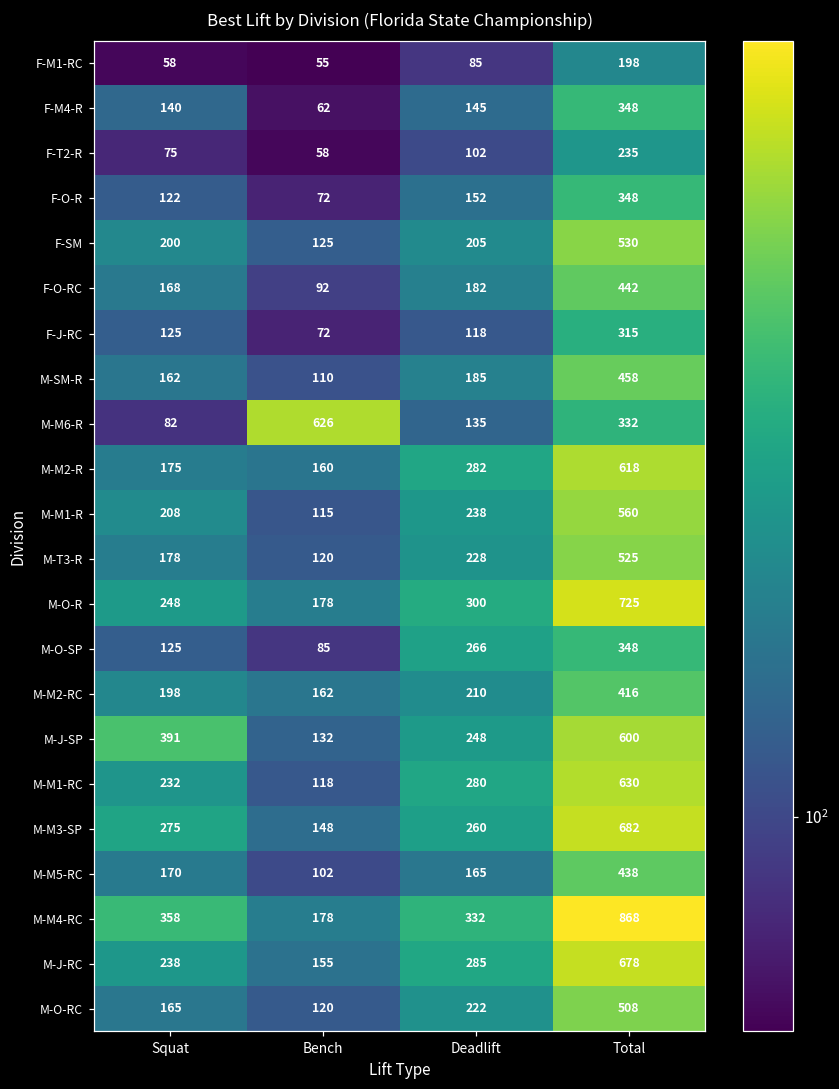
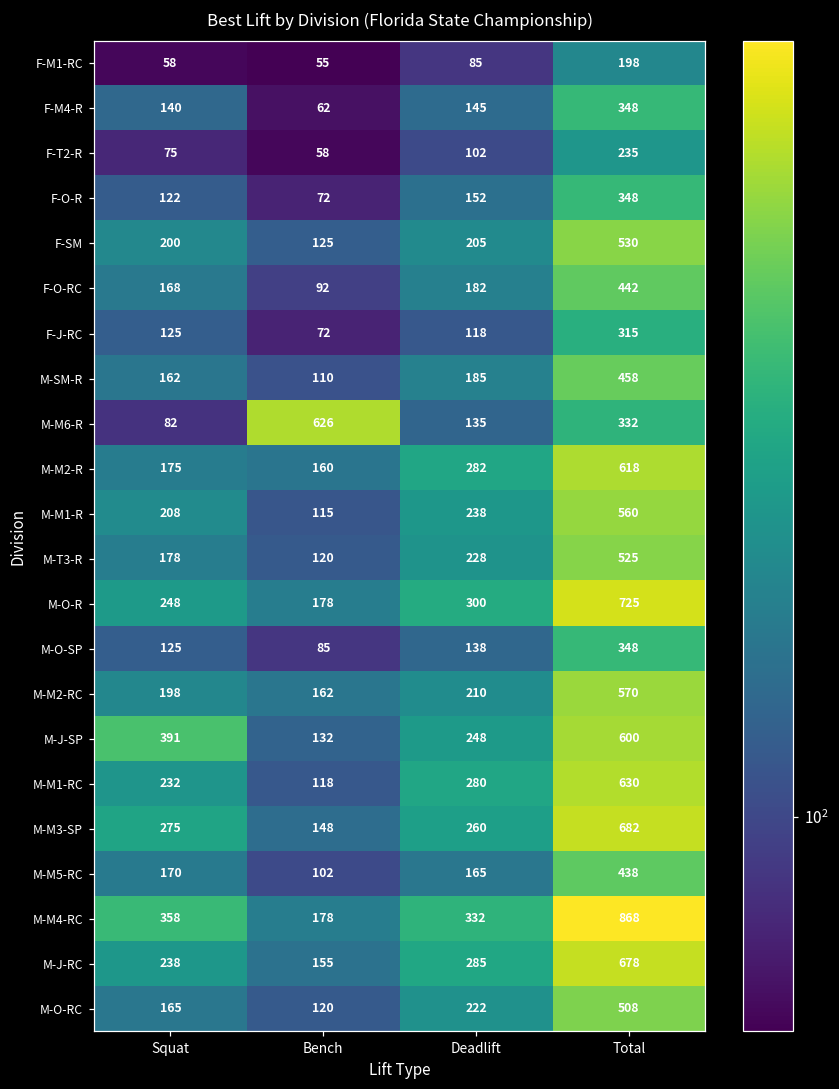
M-O-SP, Deadlift: 266 -> 138
M-M2-RC, Total: 416 -> 570
